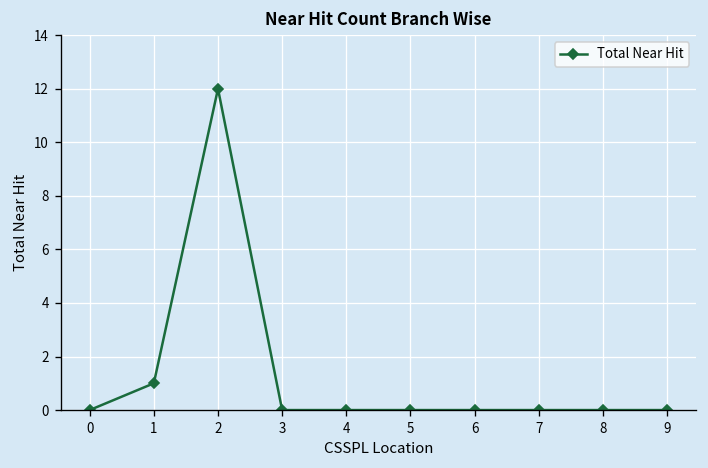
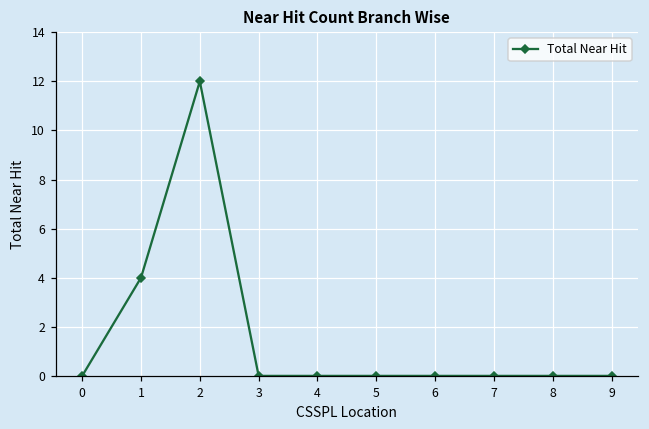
1: 1 -> 4
